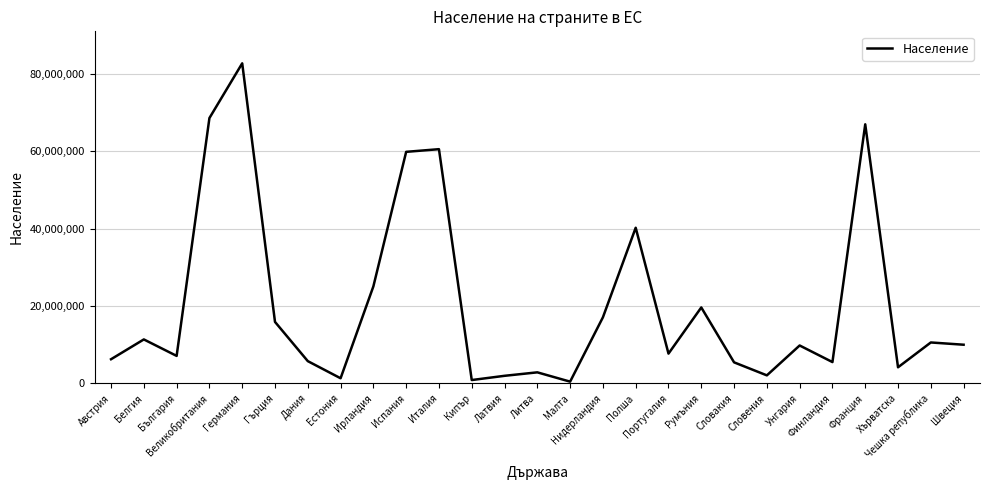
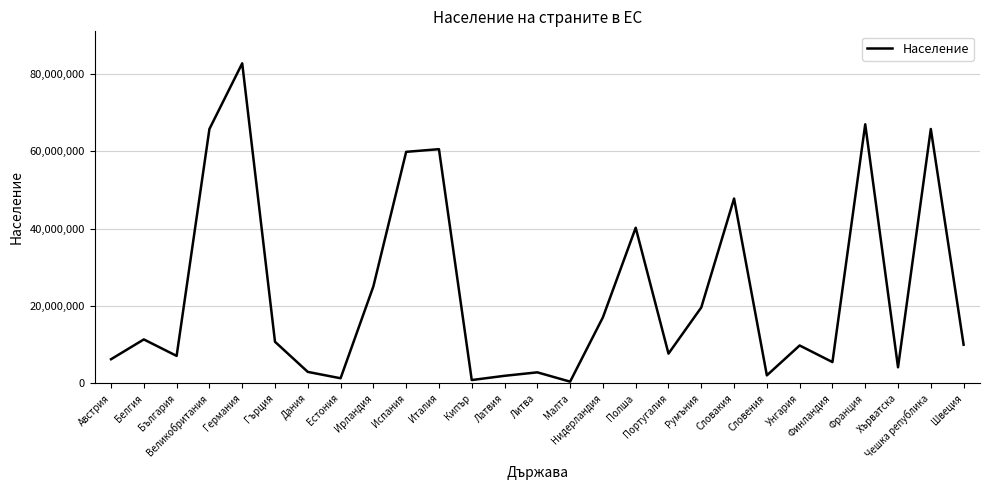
Великобритания: 69,000,000 -> 66,000,000
Гърция: 16,000,000 -> 11,000,000
Дания: 6,000,000 -> 3,000,000
Словакия: 5,000,000 -> 48,000,000
Чешка република: 11,000,000 -> 66,000,000
